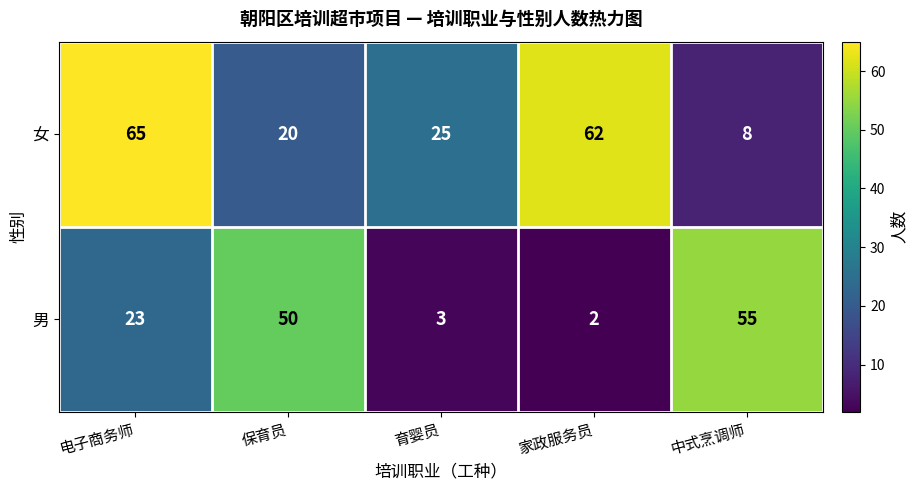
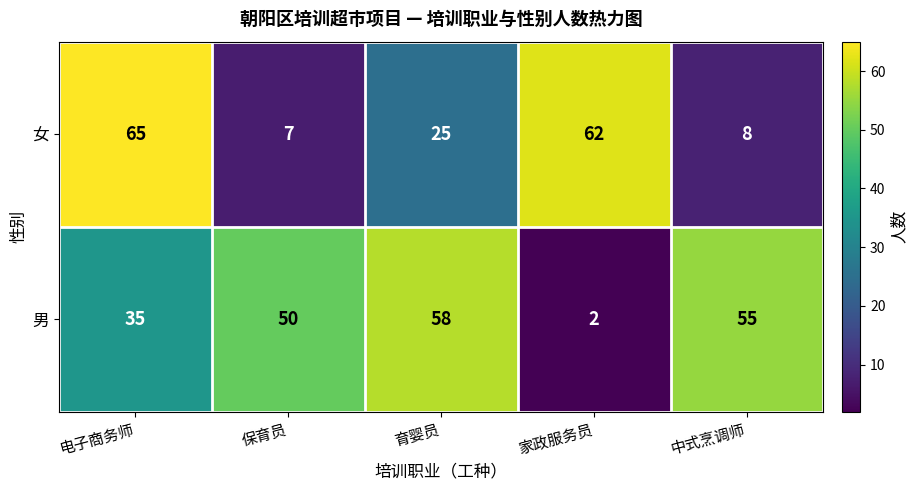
女, 保育员: 20 -> 7
男, 电子商务师: 23 -> 35
男, 育婴员: 3 -> 58
